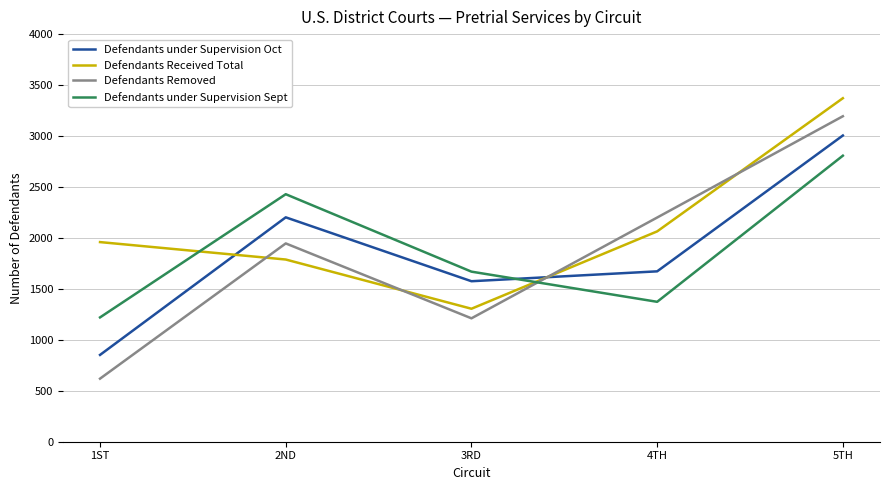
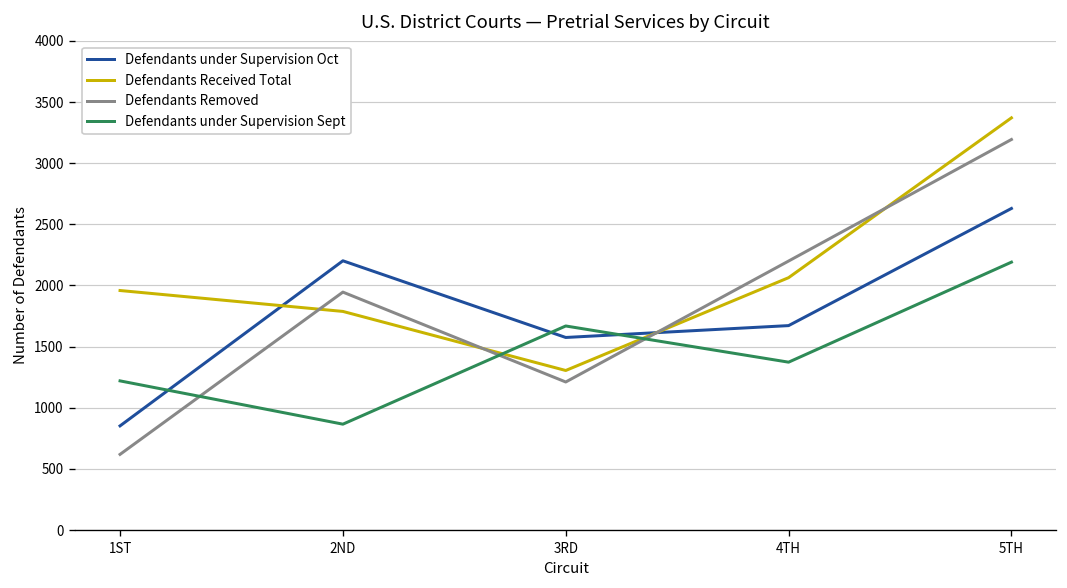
Defendants under Supervision Sept, 2ND: 2430 -> 870
Defendants under Supervision Oct, 5TH: 3010 -> 2630
Defendants under Supervision Sept, 5TH: 2810 -> 2190
